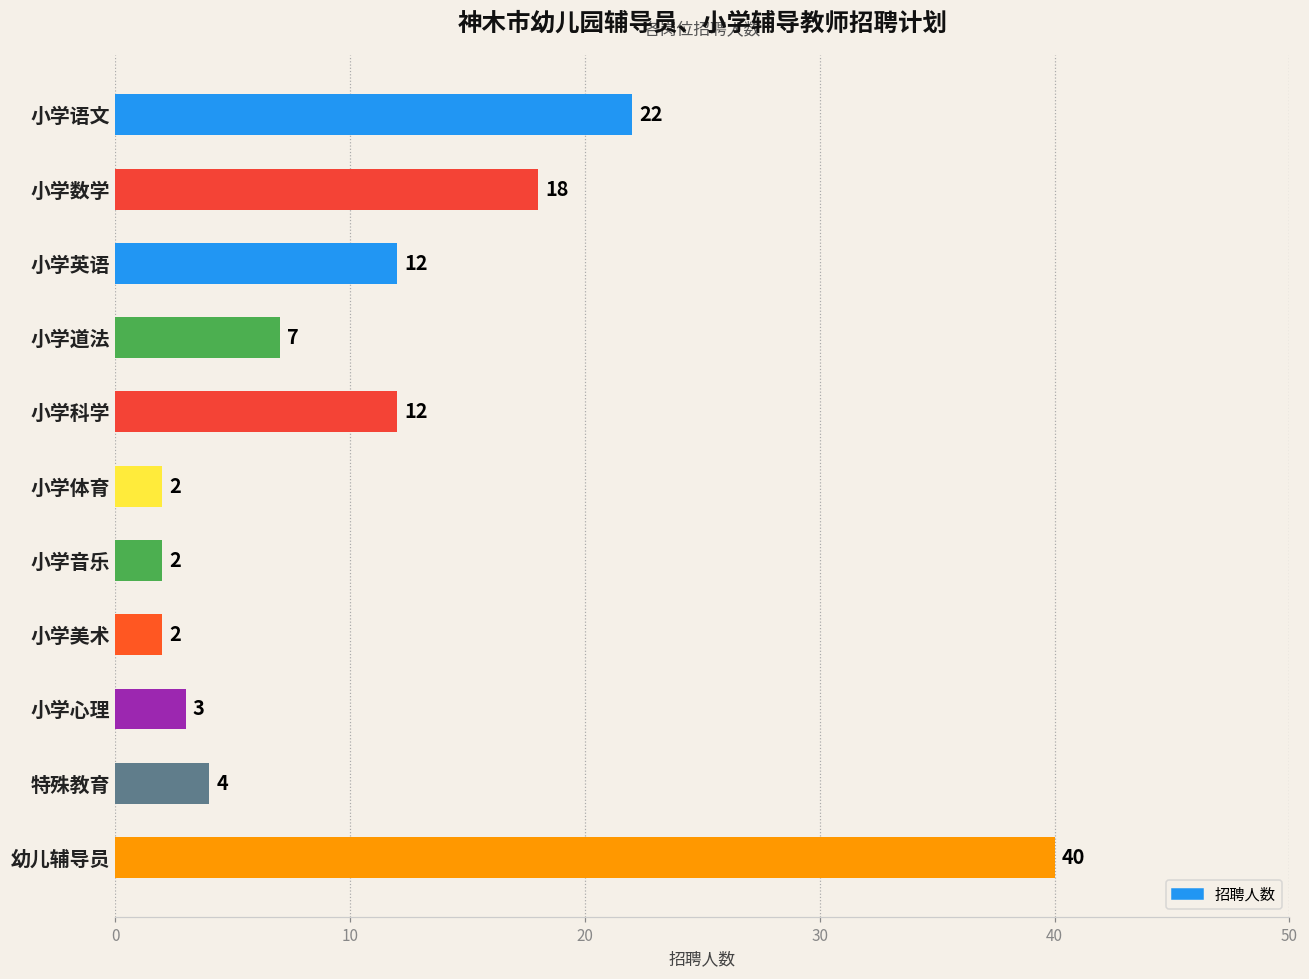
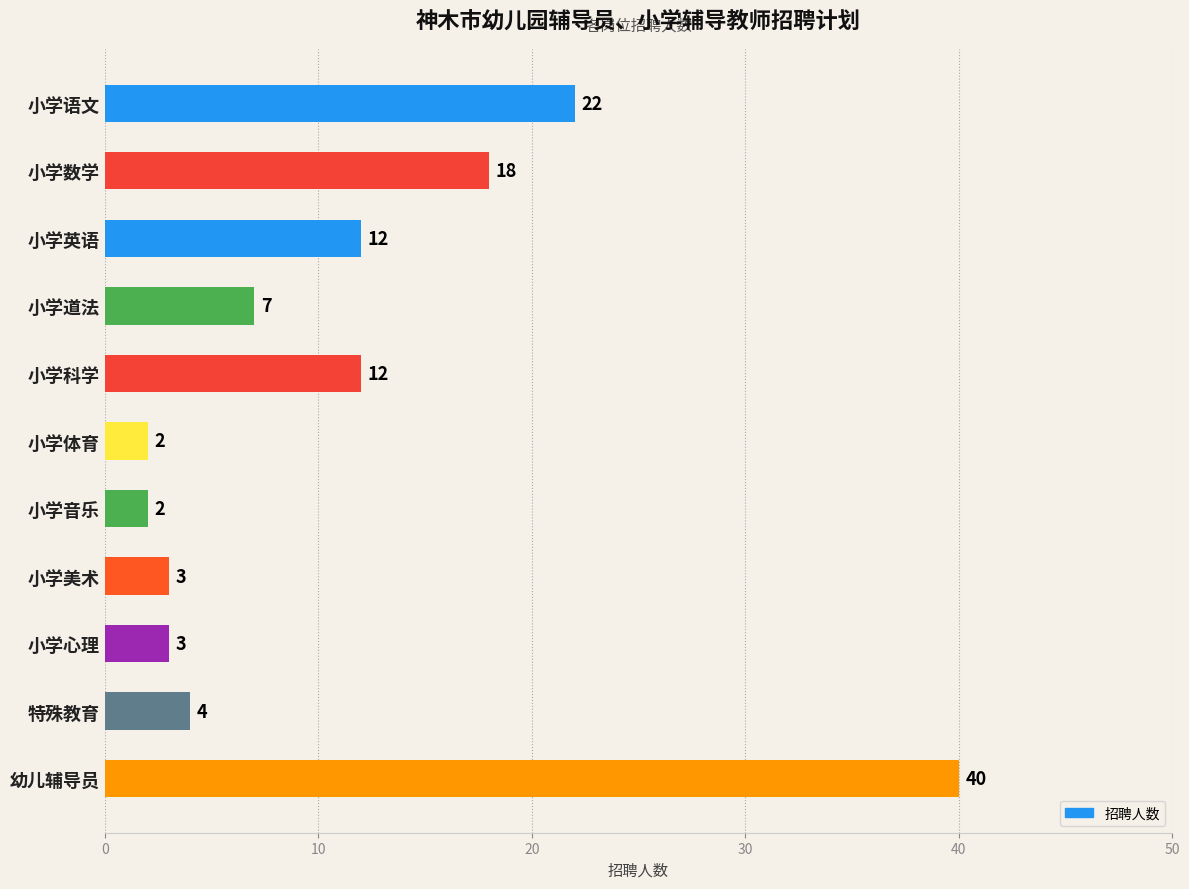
小学美术: 2 -> 3
